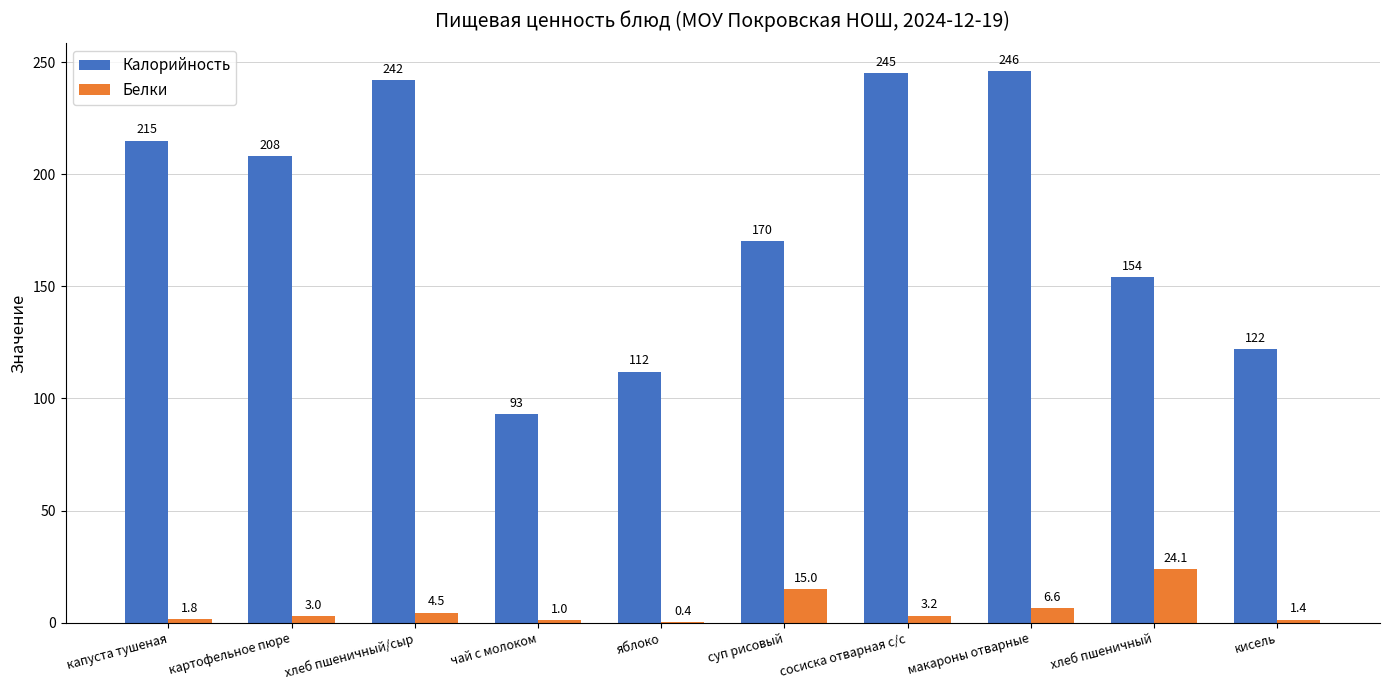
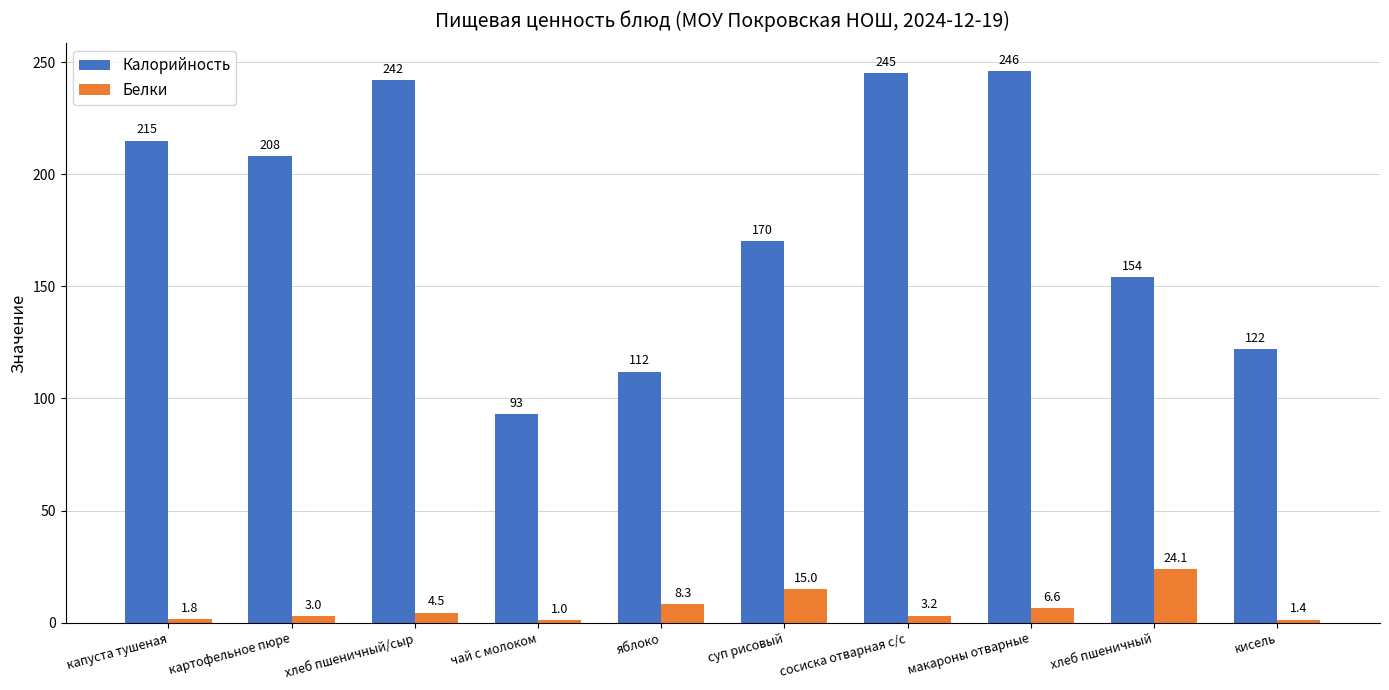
Белки, яблоко: 0.4 -> 8.3
